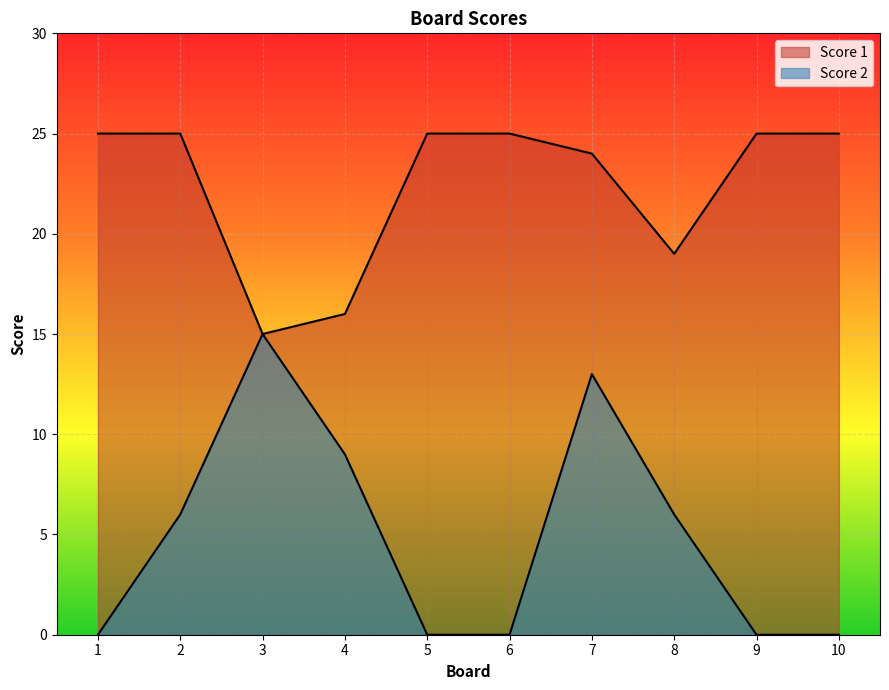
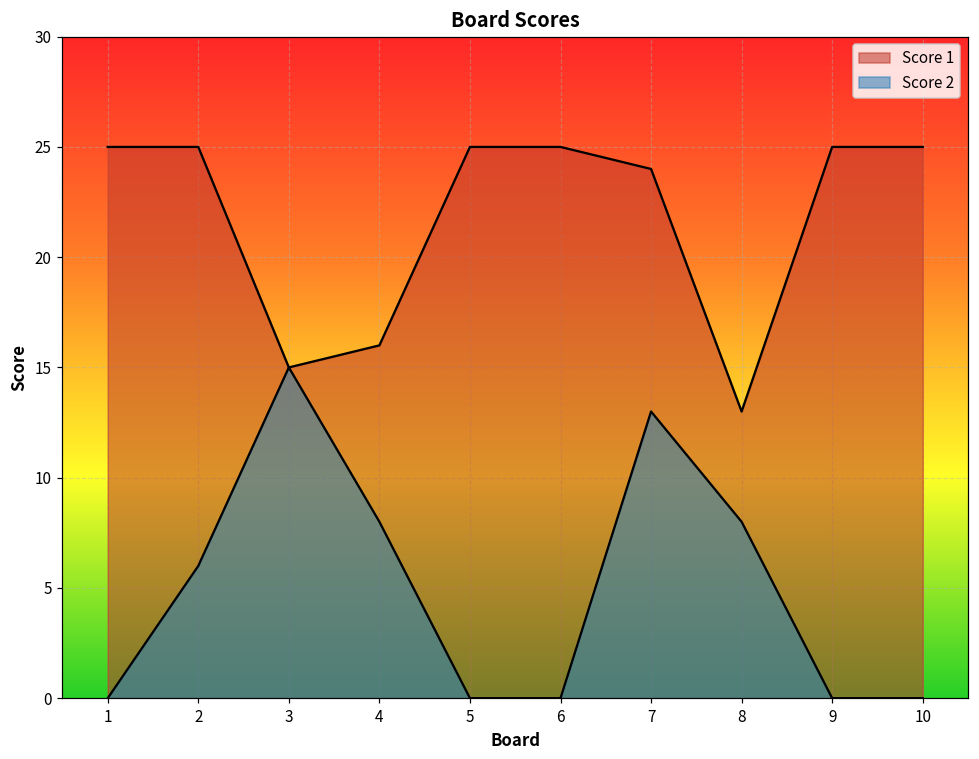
Score 2, 4: 9 -> 8
Score 1, 8: 19 -> 13
Score 2, 8: 6 -> 8
